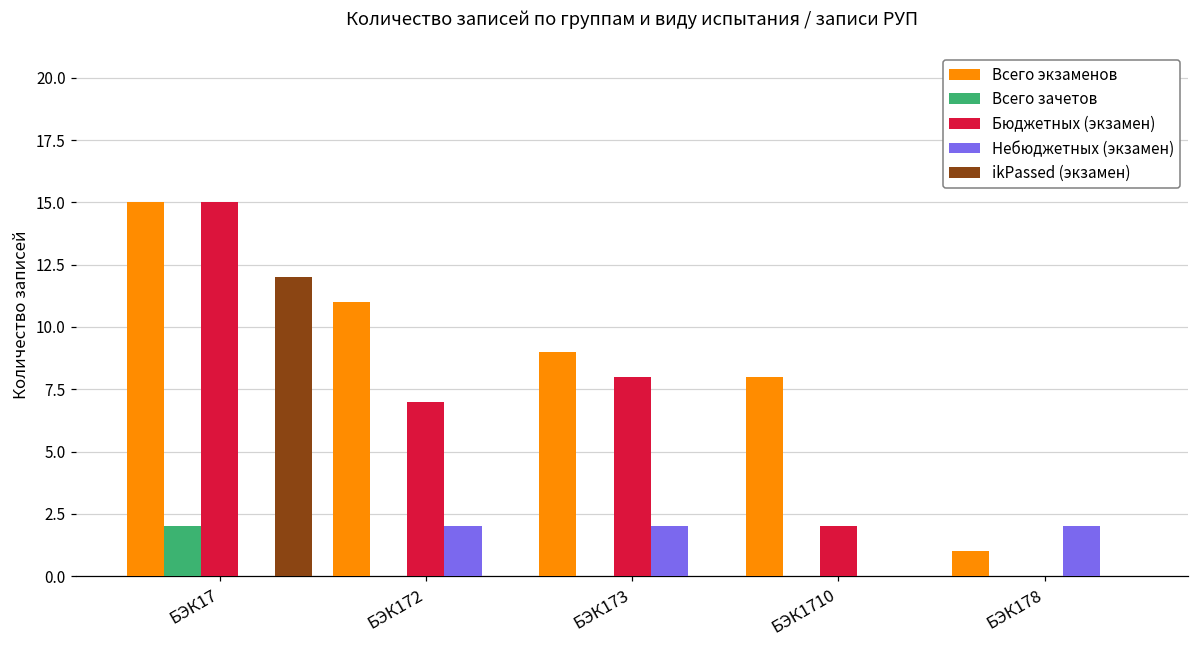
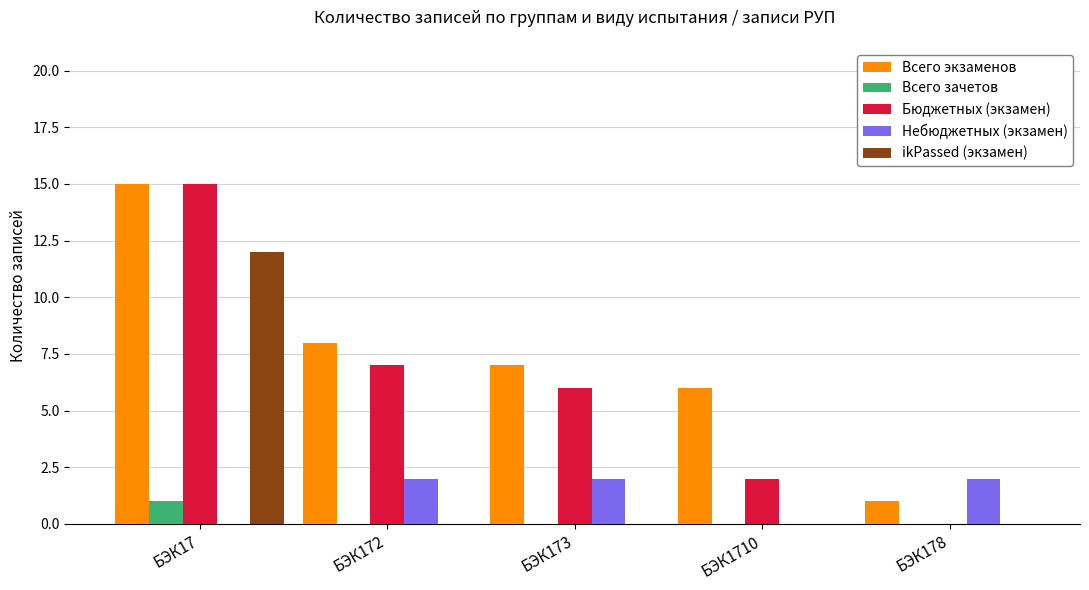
Всего зачетов, БЭК17: 2 -> 1
Всего экзаменов, БЭК172: 11 -> 8
Всего экзаменов, БЭК173: 9 -> 7
Бюджетных (экзамен), БЭК173: 8 -> 6
Всего экзаменов, БЭК1710: 8 -> 6
